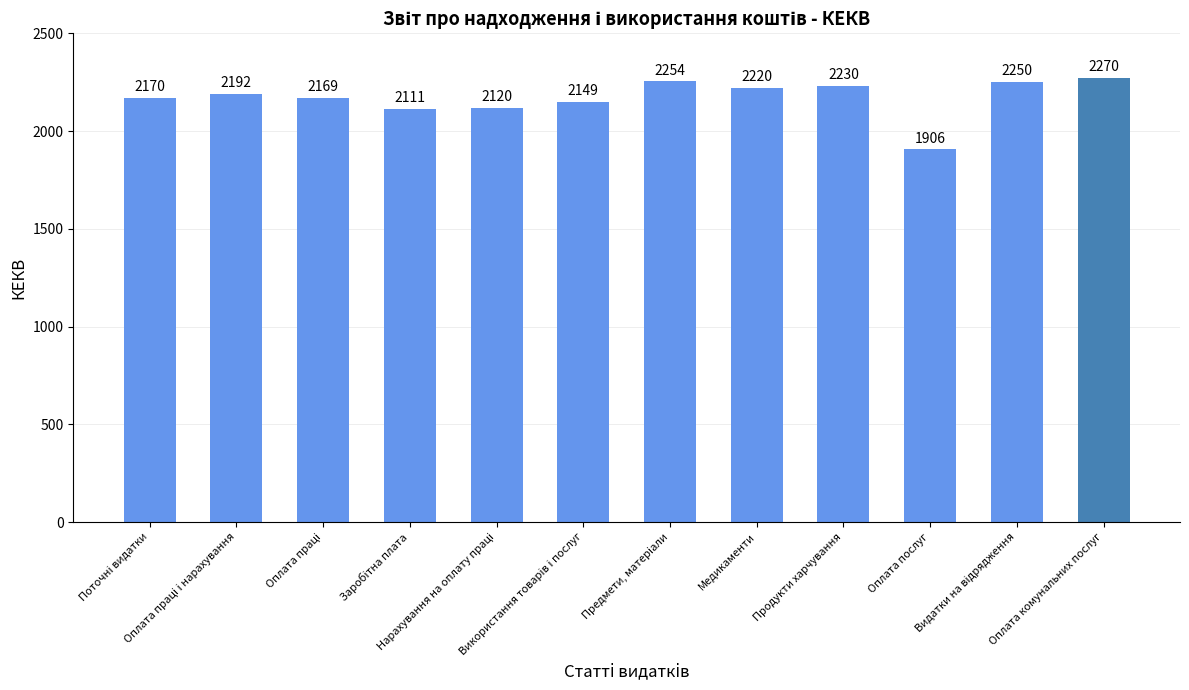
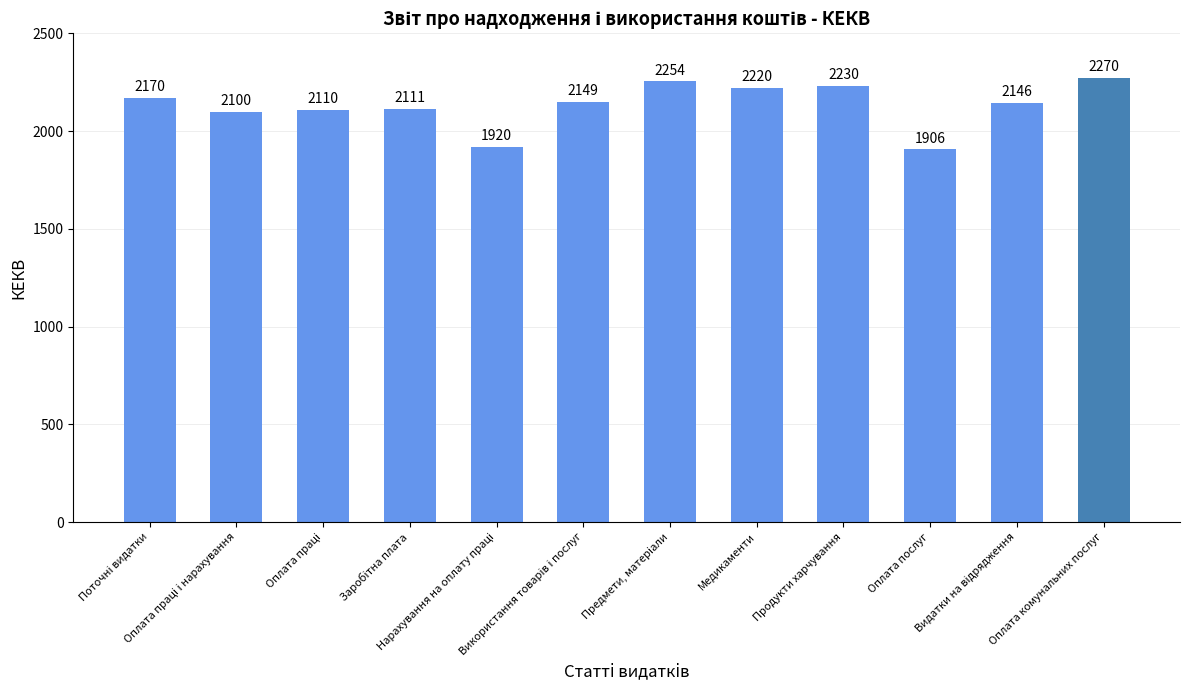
Оплата праці і нарахування: 2192 -> 2100
Оплата праці: 2169 -> 2110
Нарахування на оплату праці: 2120 -> 1920
Видатки на відрядження: 2250 -> 2146
